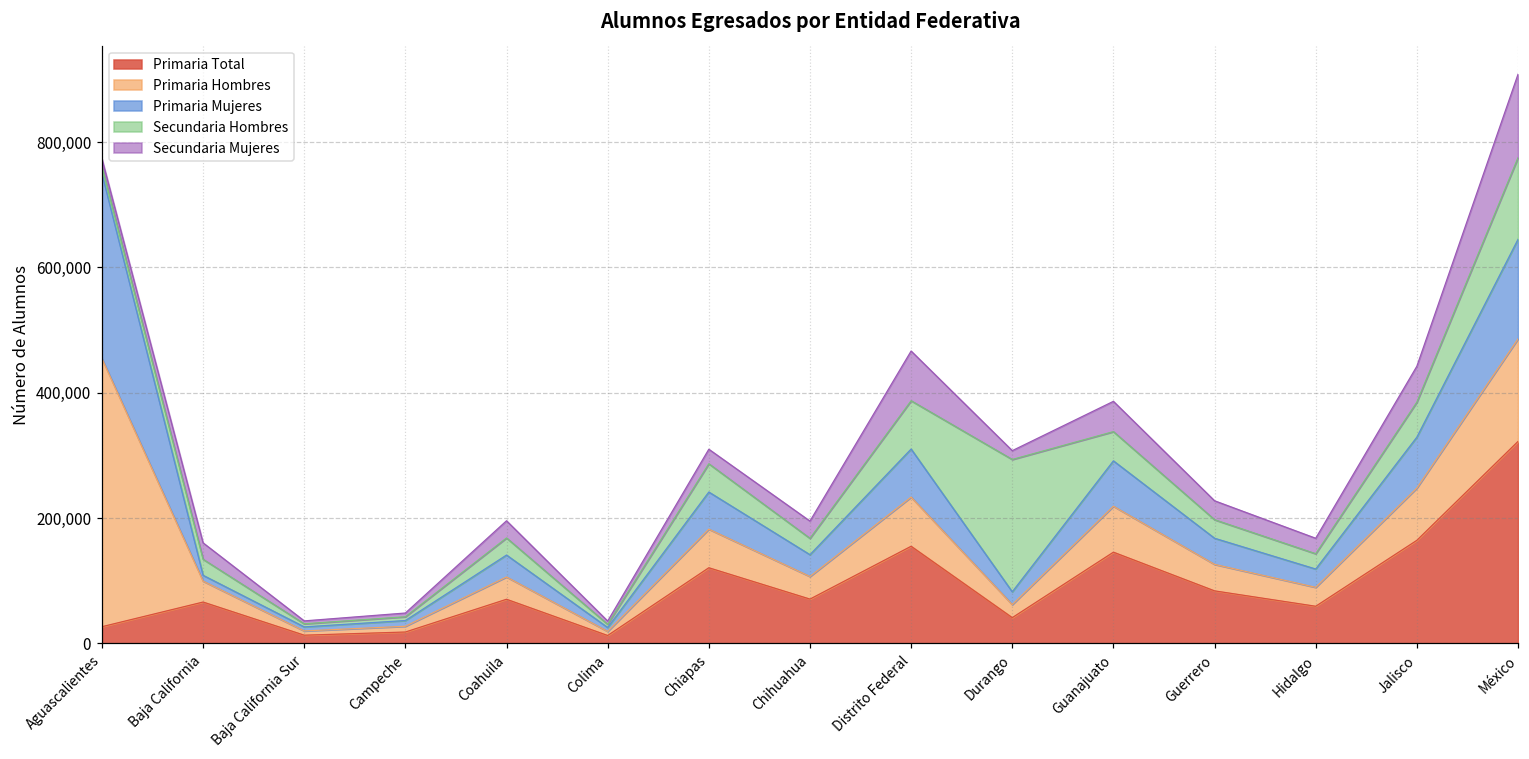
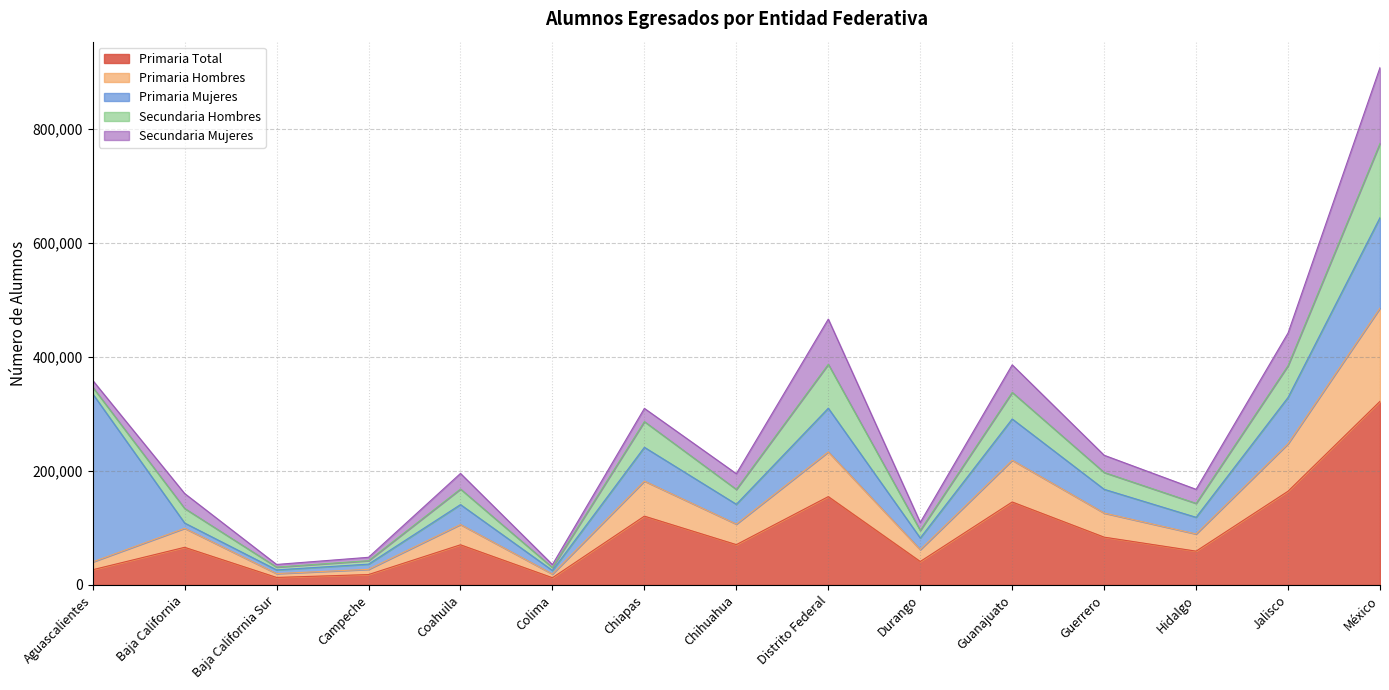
Primaria Hombres, Aguascalientes: 430,000 -> 10,000
Secundaria Hombres, Durango: 210,000 -> 10,000
